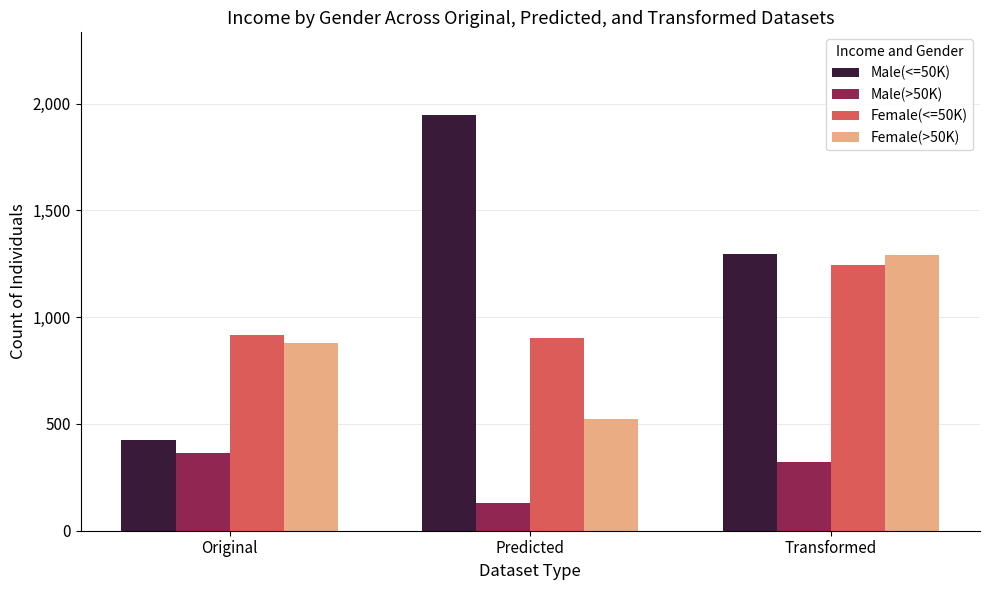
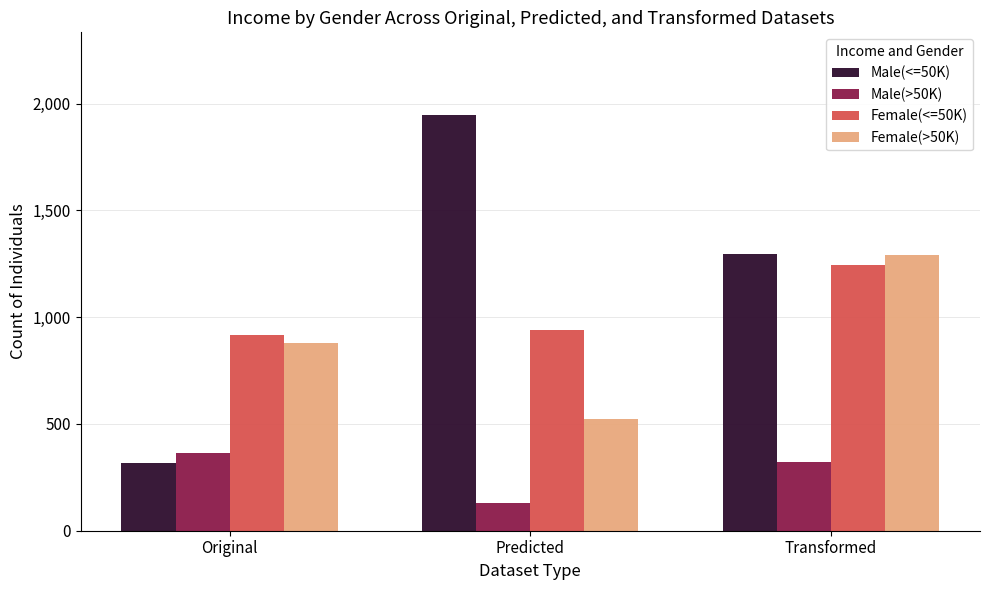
Male(<=50K), Original: 430 -> 320
Female(<=50K), Predicted: 900 -> 940
